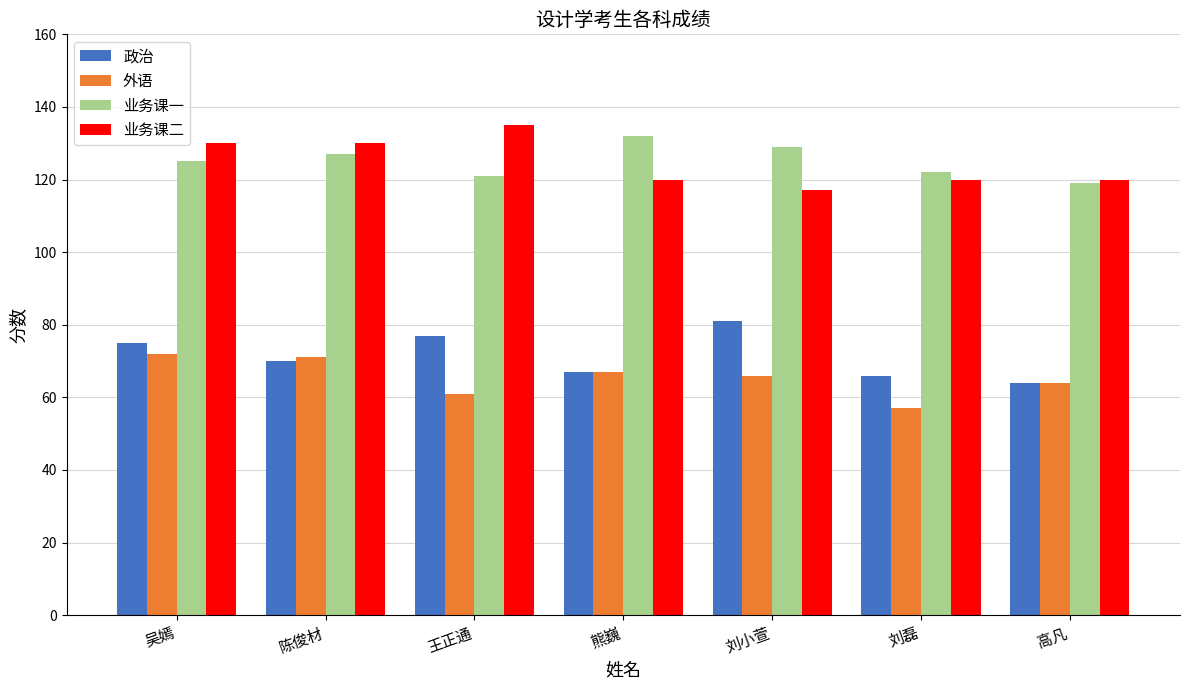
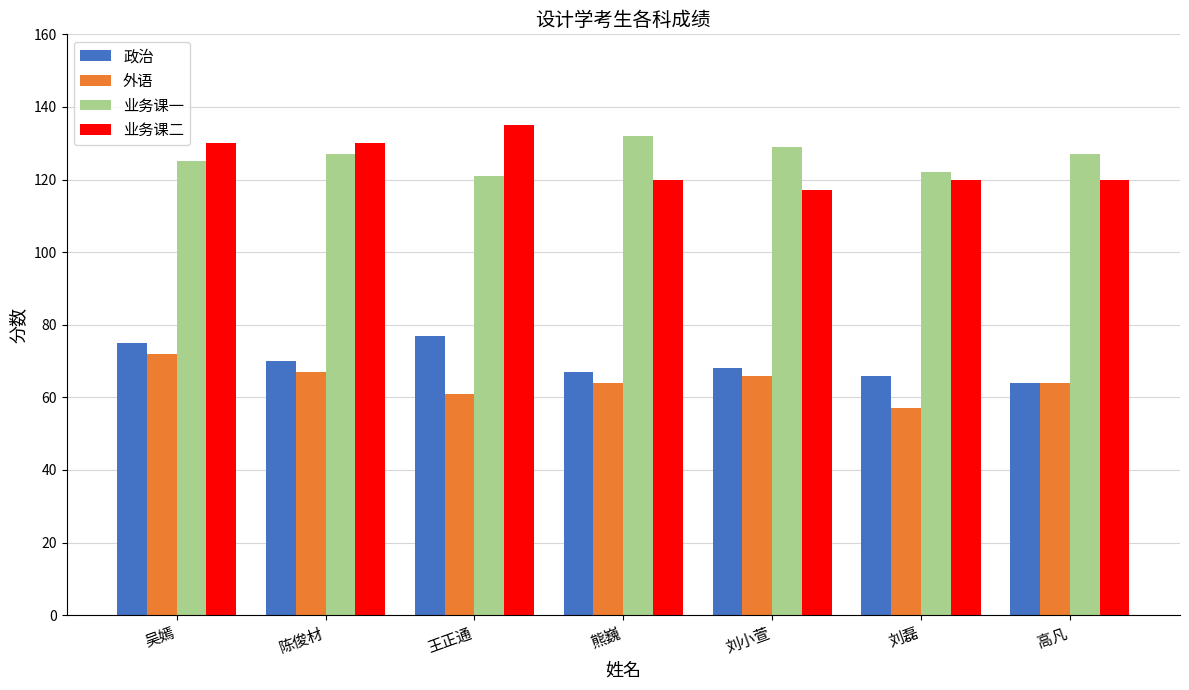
外语, 陈俊材: 71 -> 67
外语, 熊巍: 67 -> 64
政治, 刘小萱: 81 -> 68
业务课一, 高凡: 119 -> 127
